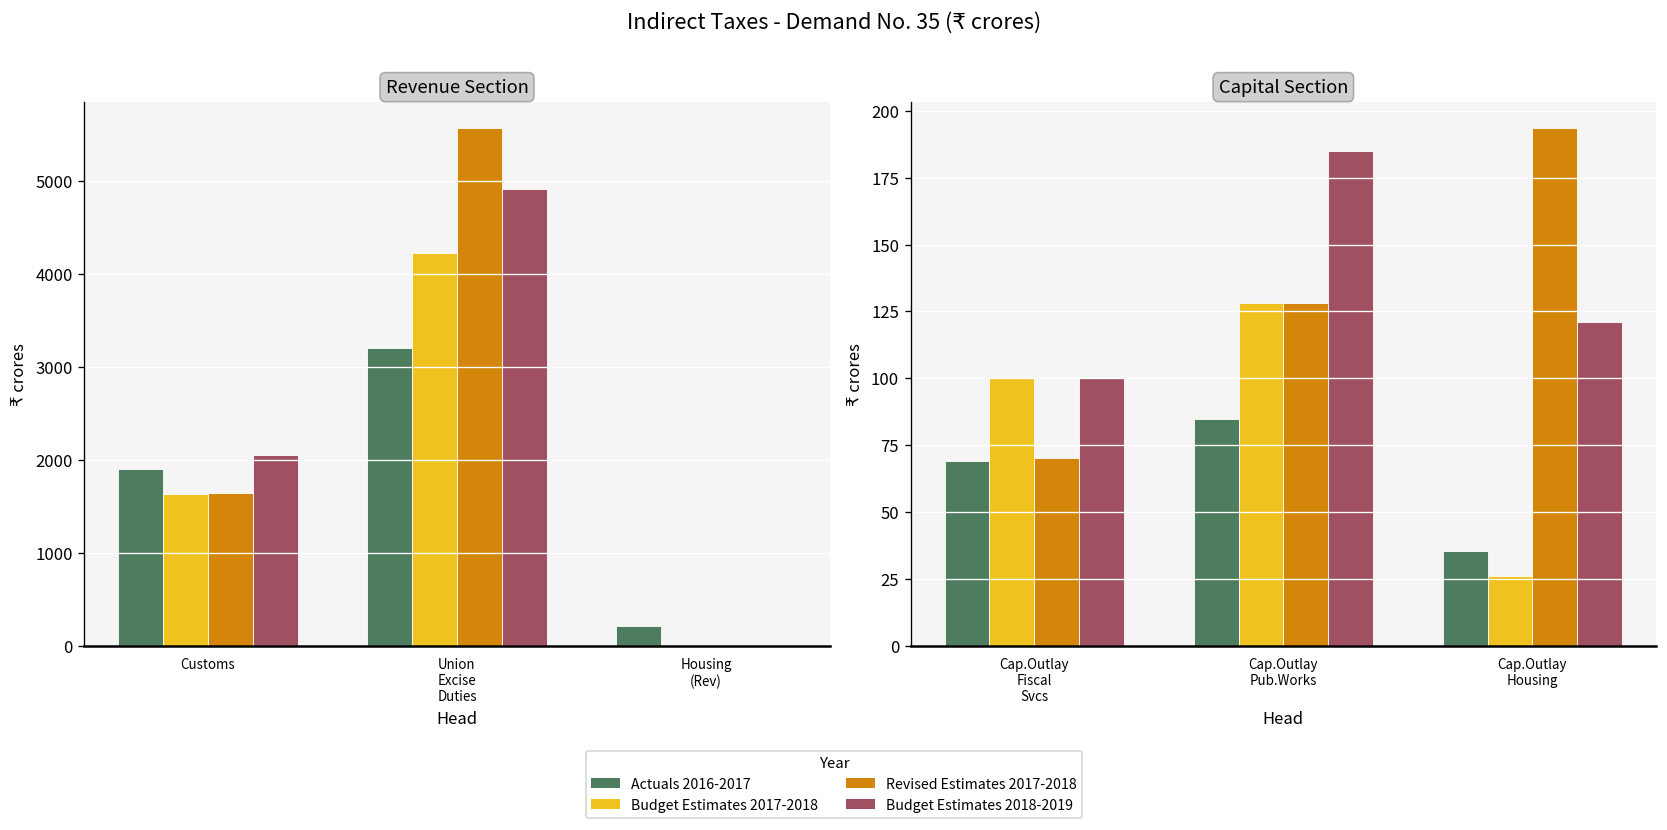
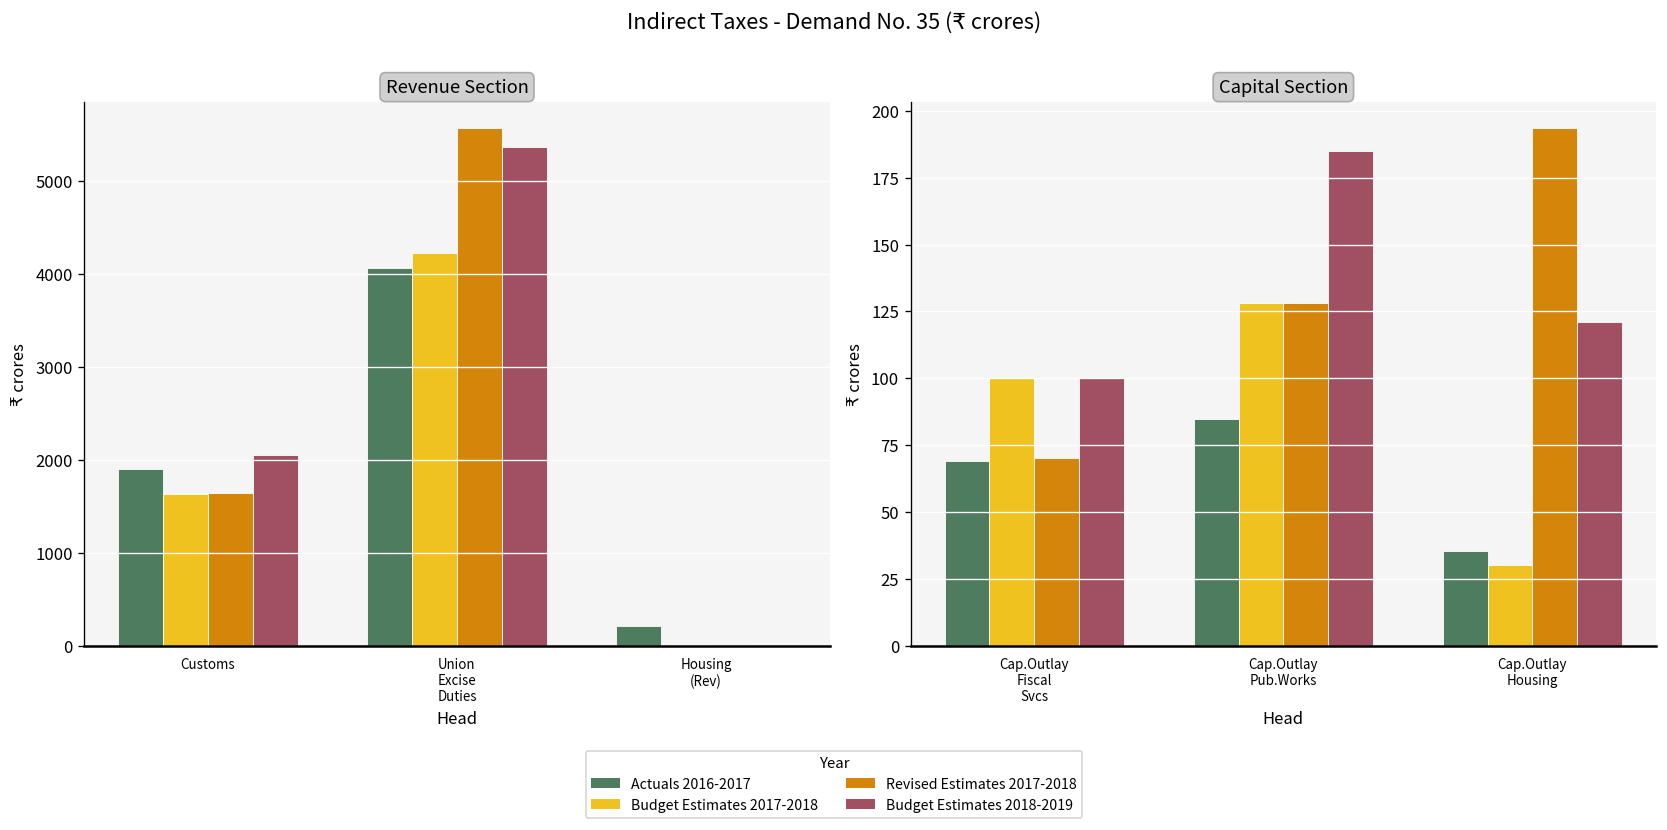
Revenue Section, Actuals 2016-2017, Union Excise Duties: 3200 -> 4100
Revenue Section, Budget Estimates 2018-2019, Union Excise Duties: 4900 -> 5400
Capital Section, Budget Estimates 2017-2018, Cap.Outlay Housing: 26 -> 30
